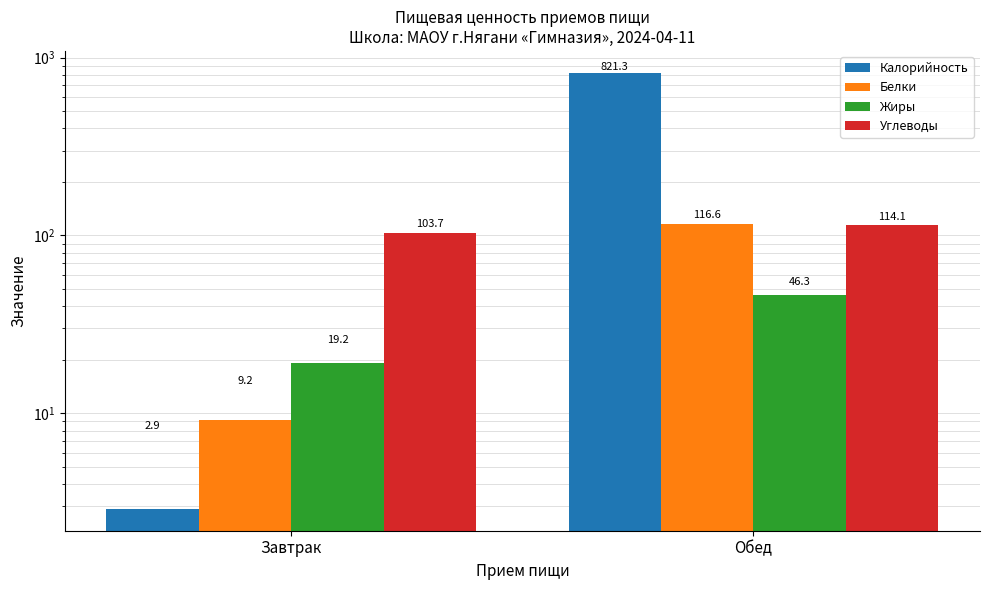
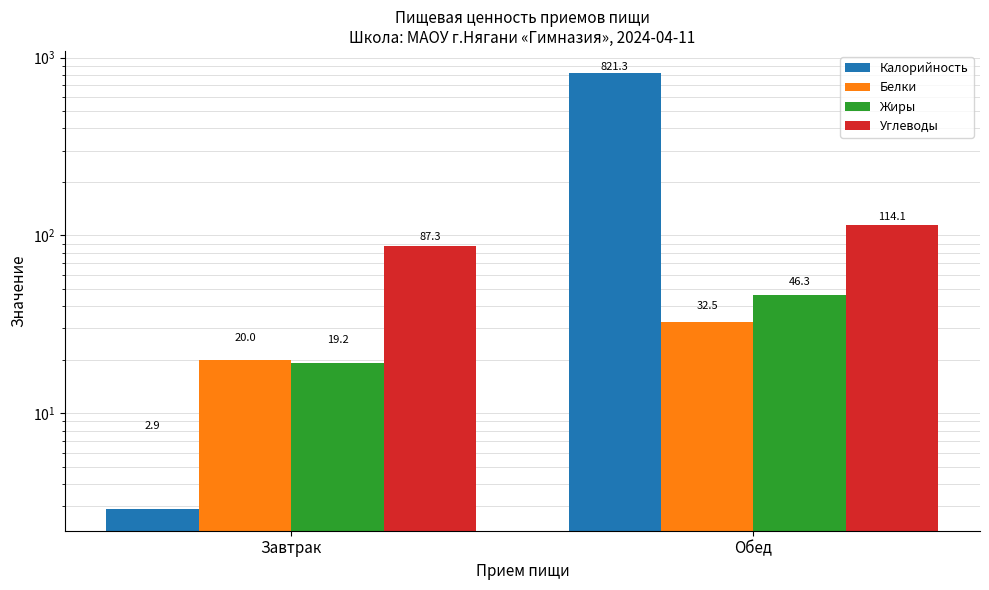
Белки, Завтрак: 9.2 -> 20.0
Углеводы, Завтрак: 103.7 -> 87.3
Белки, Обед: 116.6 -> 32.5
